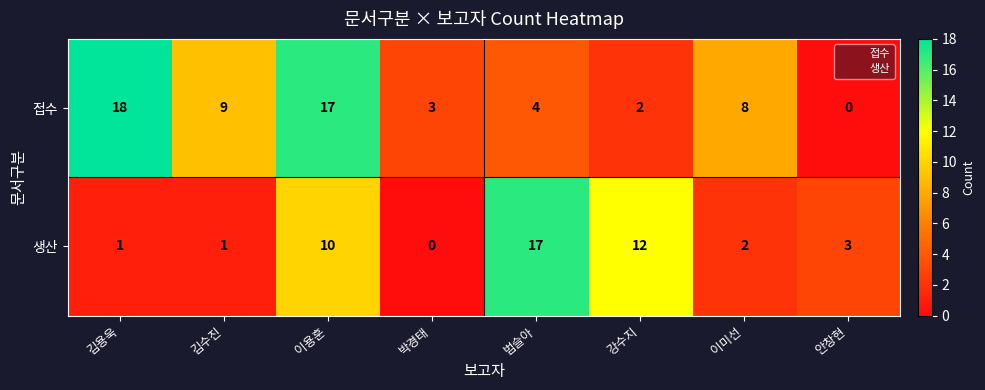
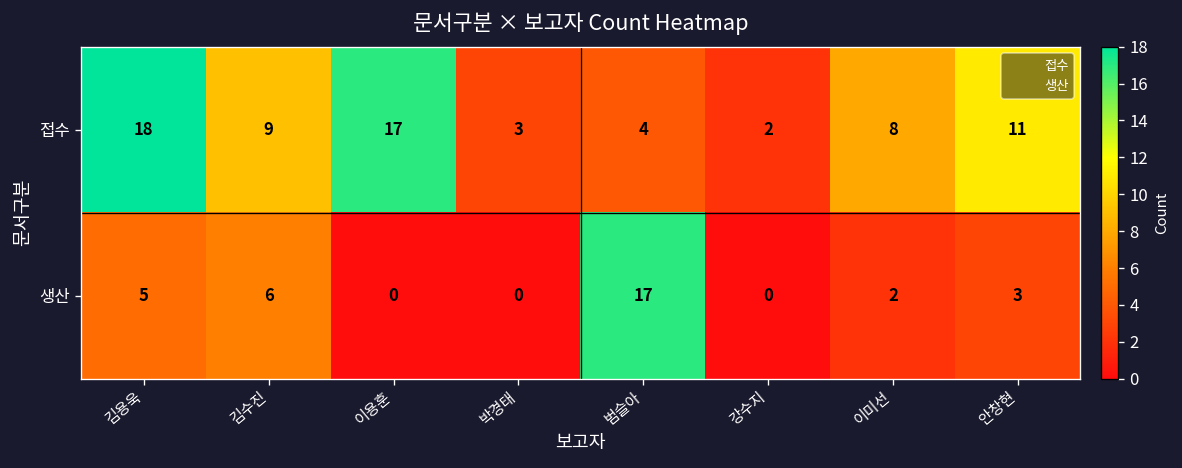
접수, 안창현: 0 -> 11
생산, 김용욱: 1 -> 5
생산, 김수진: 1 -> 6
생산, 이용훈: 10 -> 0
생산, 강수지: 12 -> 0
